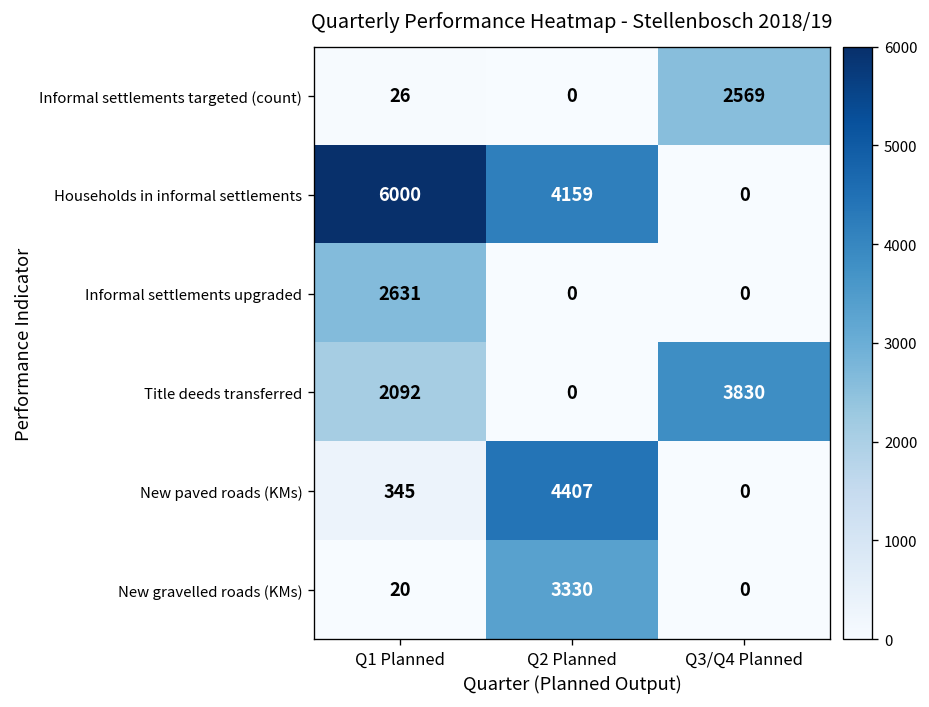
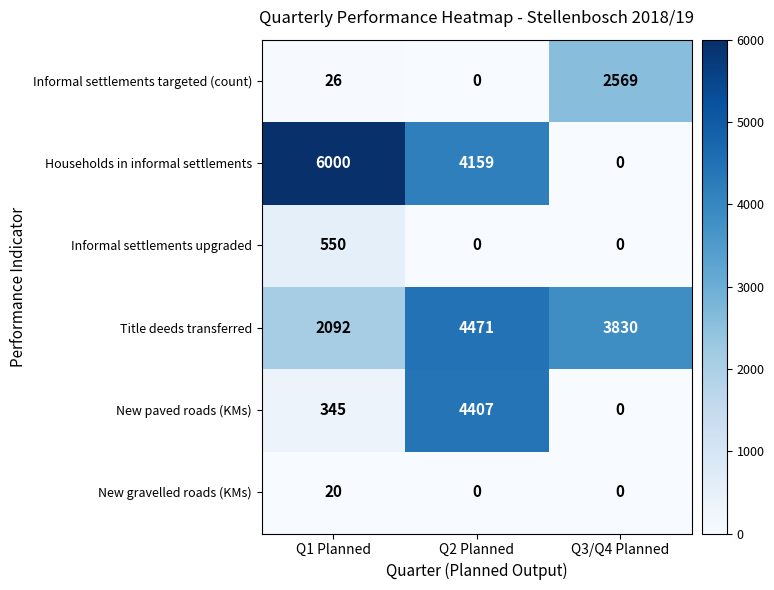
Informal settlements upgraded, Q1 Planned: 2631 -> 550
Title deeds transferred, Q2 Planned: 0 -> 4471
New gravelled roads (KMs), Q2 Planned: 3330 -> 0
